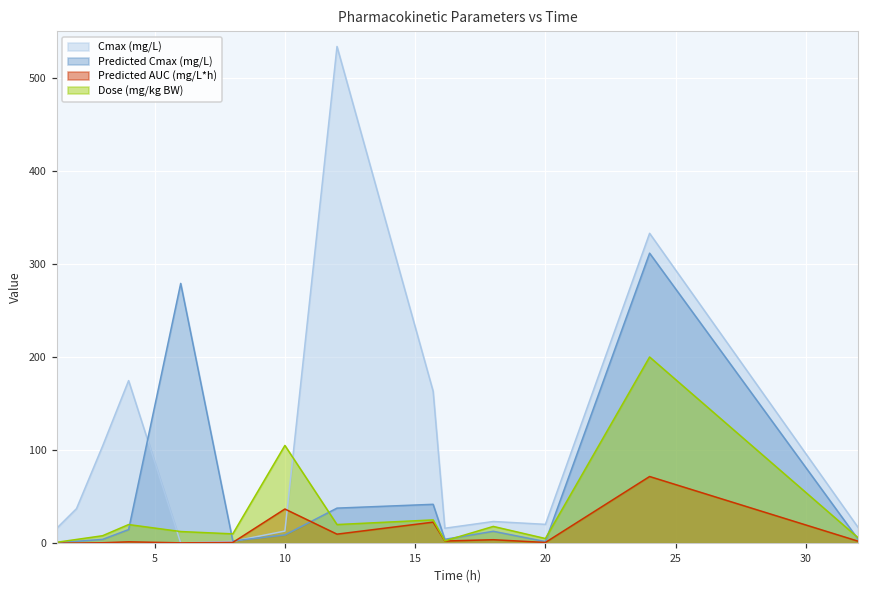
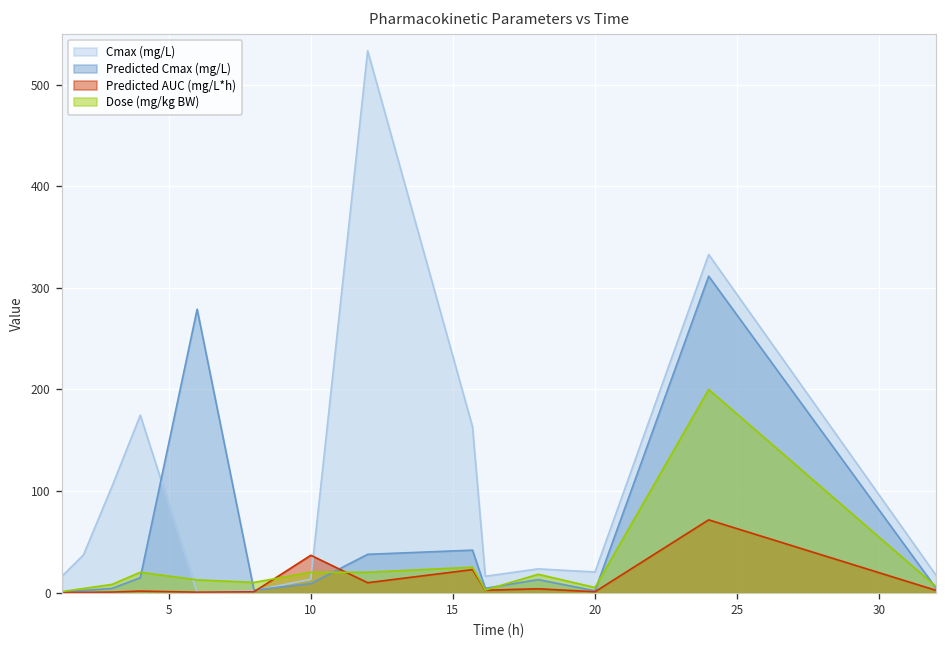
Dose (mg/kg BW), 10: 110 -> 20
